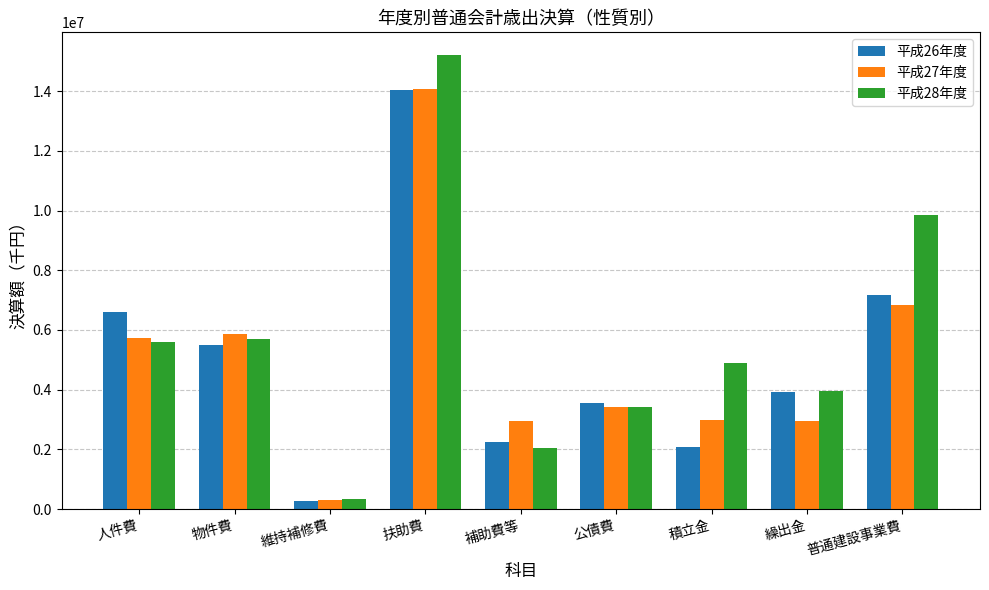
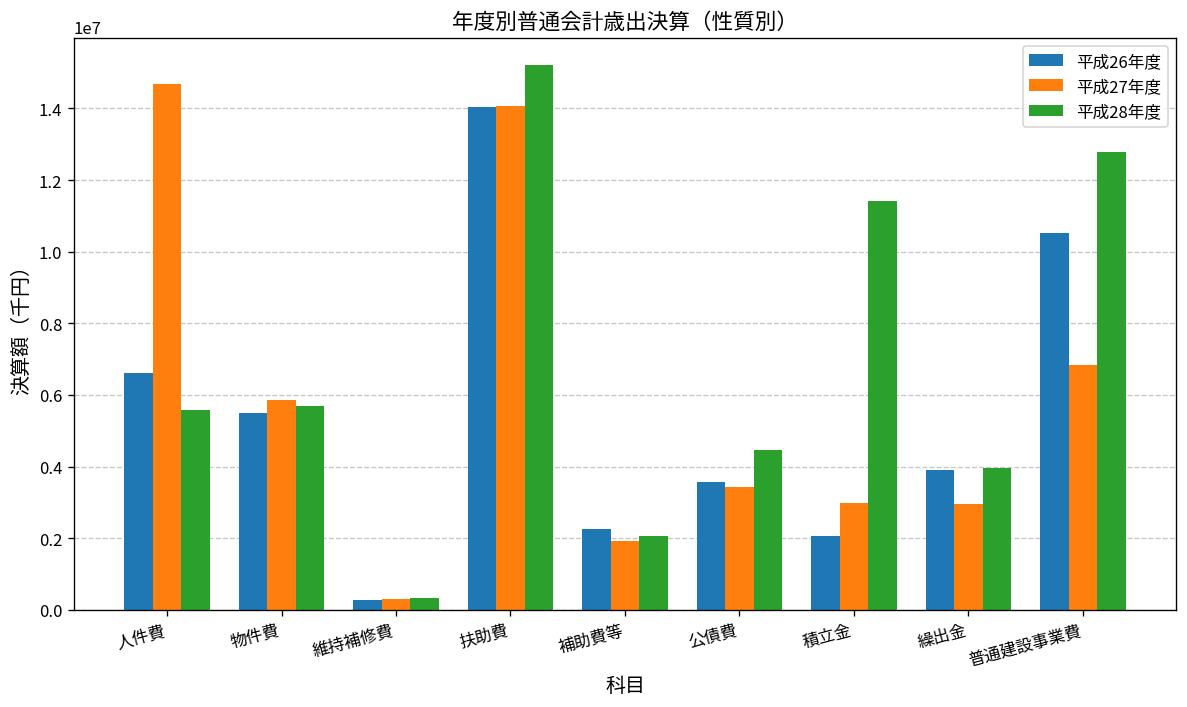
平成27年度, 人件費: 5700000 -> 14700000
平成27年度, 補助費等: 2900000 -> 1900000
平成28年度, 公債費: 3400000 -> 4500000
平成28年度, 積立金: 4900000 -> 11400000
平成26年度, 普通建設事業費: 7200000 -> 10500000
平成28年度, 普通建設事業費: 9900000 -> 12800000
